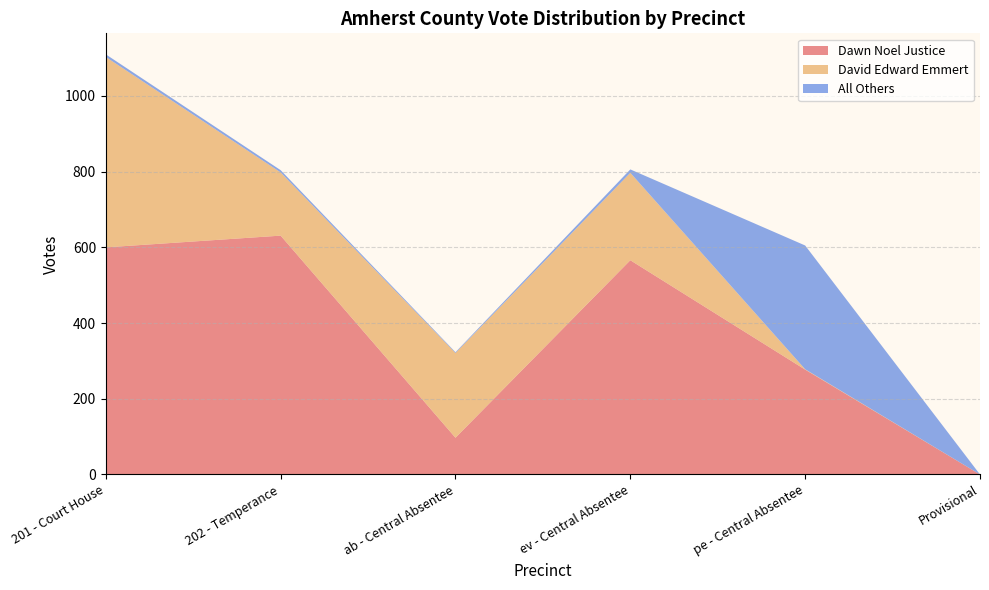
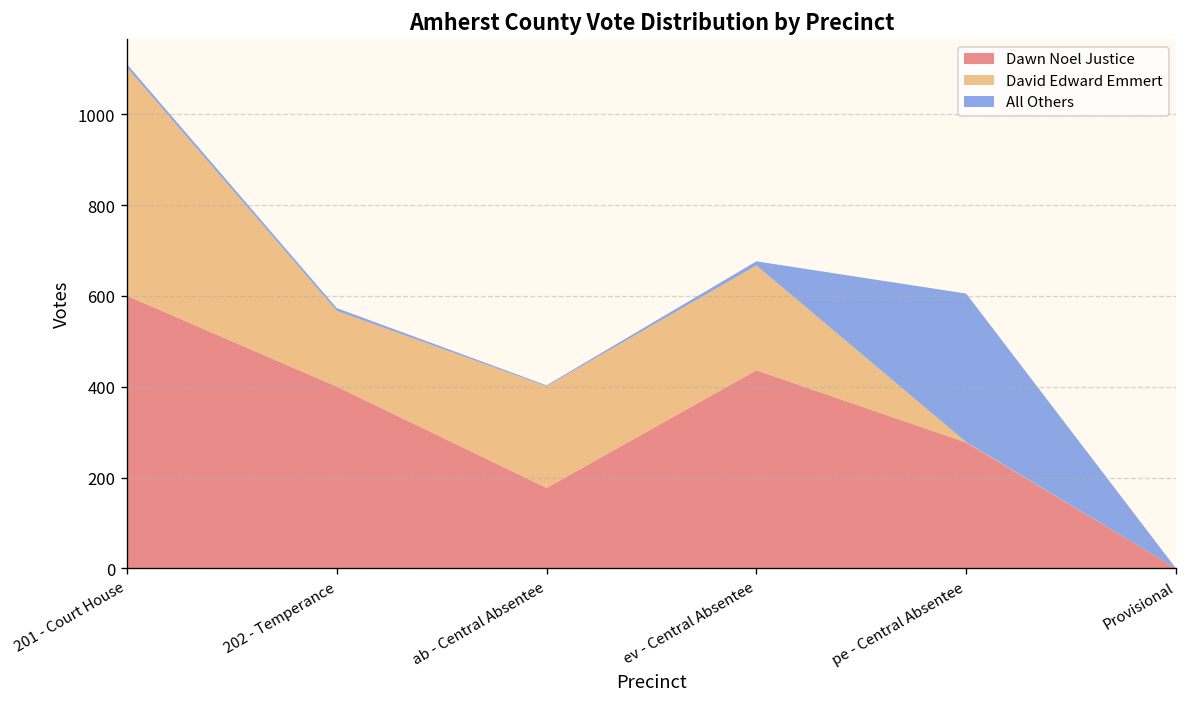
Dawn Noel Justice, 202 - Temperance: 630 -> 400
Dawn Noel Justice, ab - Central Absentee: 100 -> 180
Dawn Noel Justice, ev - Central Absentee: 570 -> 440
